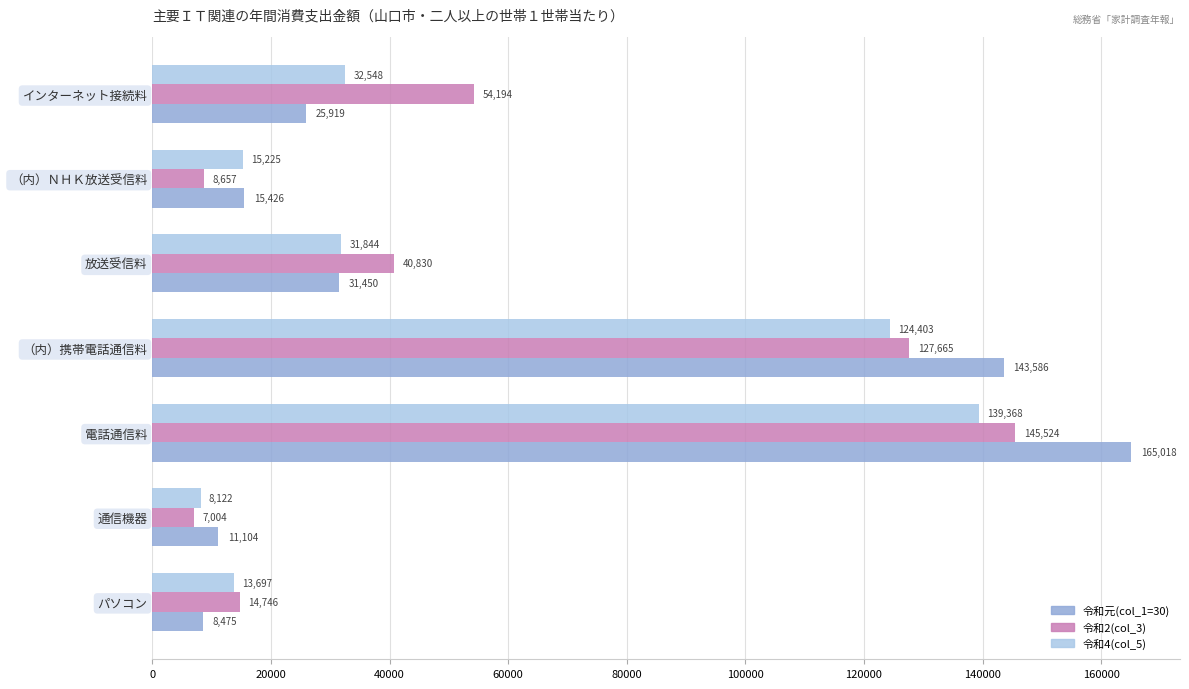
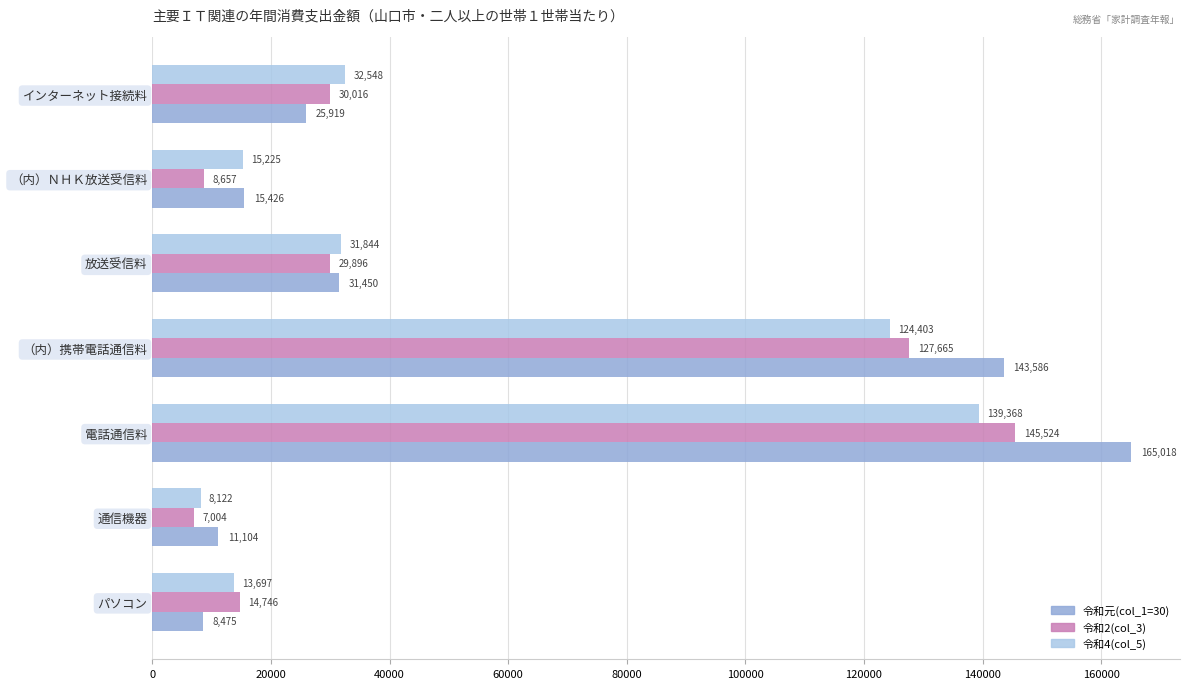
令和2(col_3), インターネット接続料: 54,194 -> 30,016
令和2(col_3), 放送受信料: 40,830 -> 29,896
